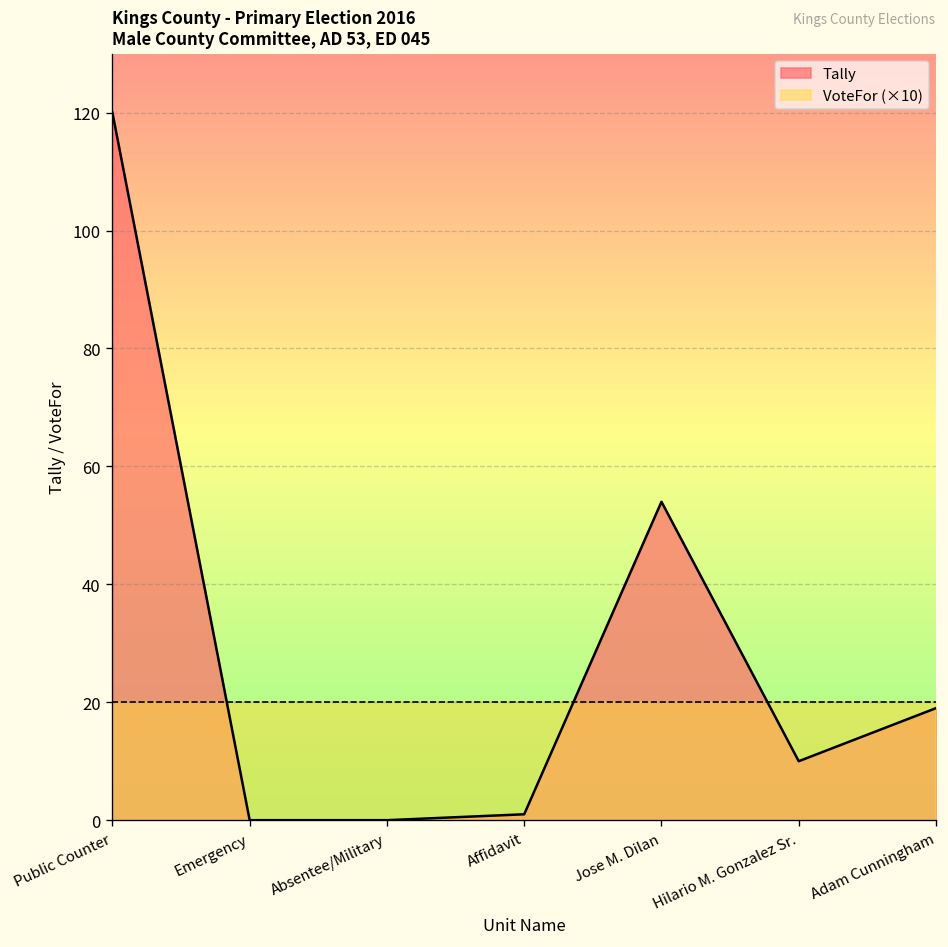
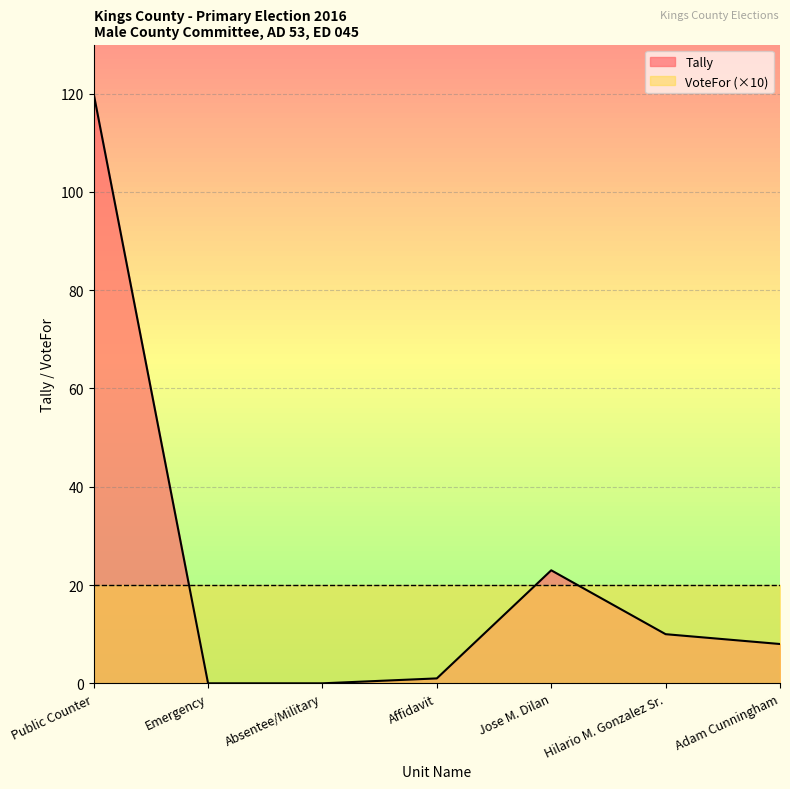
Tally, Jose M. Dilan: 54 -> 23
Tally, Adam Cunningham: 19 -> 8
